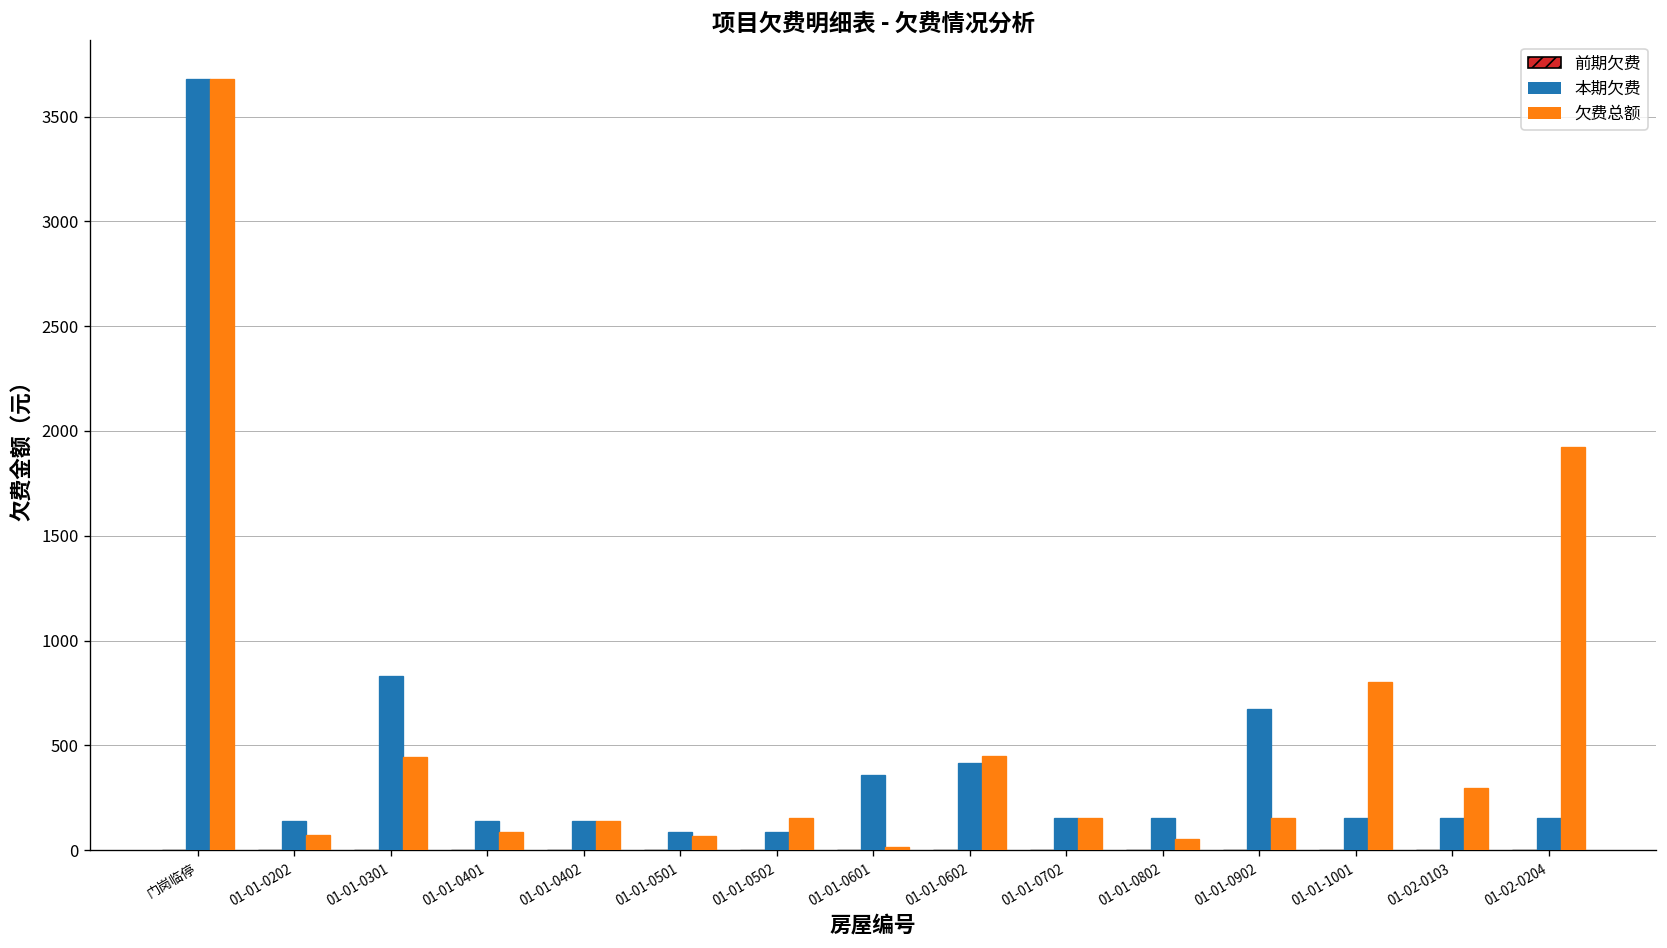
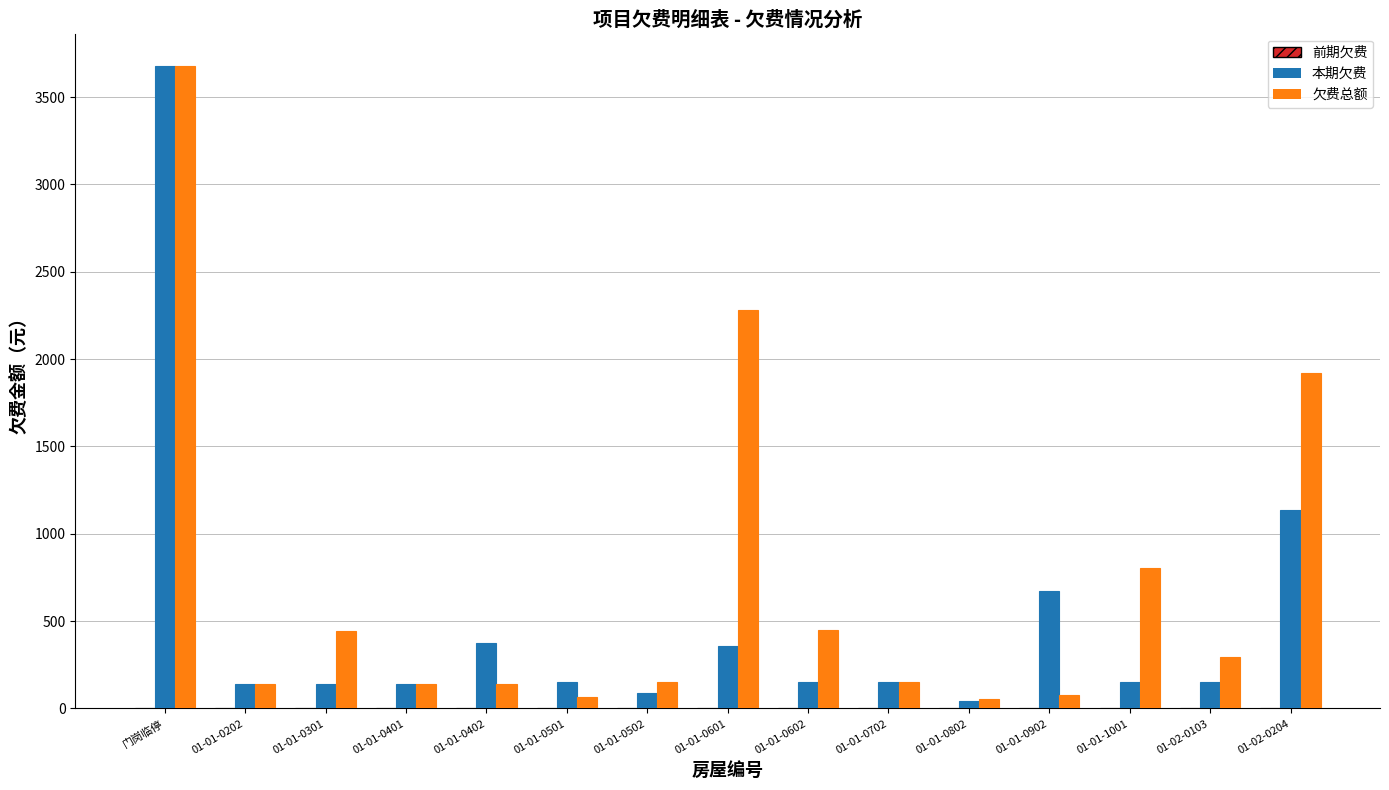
欠费总额, 01-01-0202: 70 -> 140
本期欠费, 01-01-0301: 830 -> 140
欠费总额, 01-01-0401: 80 -> 140
本期欠费, 01-01-0402: 140 -> 380
本期欠费, 01-01-0501: 90 -> 150
欠费总额, 01-01-0601: 20 -> 2280
本期欠费, 01-01-0602: 410 -> 150
本期欠费, 01-01-0802: 150 -> 40
欠费总额, 01-01-0902: 150 -> 80
本期欠费, 01-02-0204: 150 -> 1130
